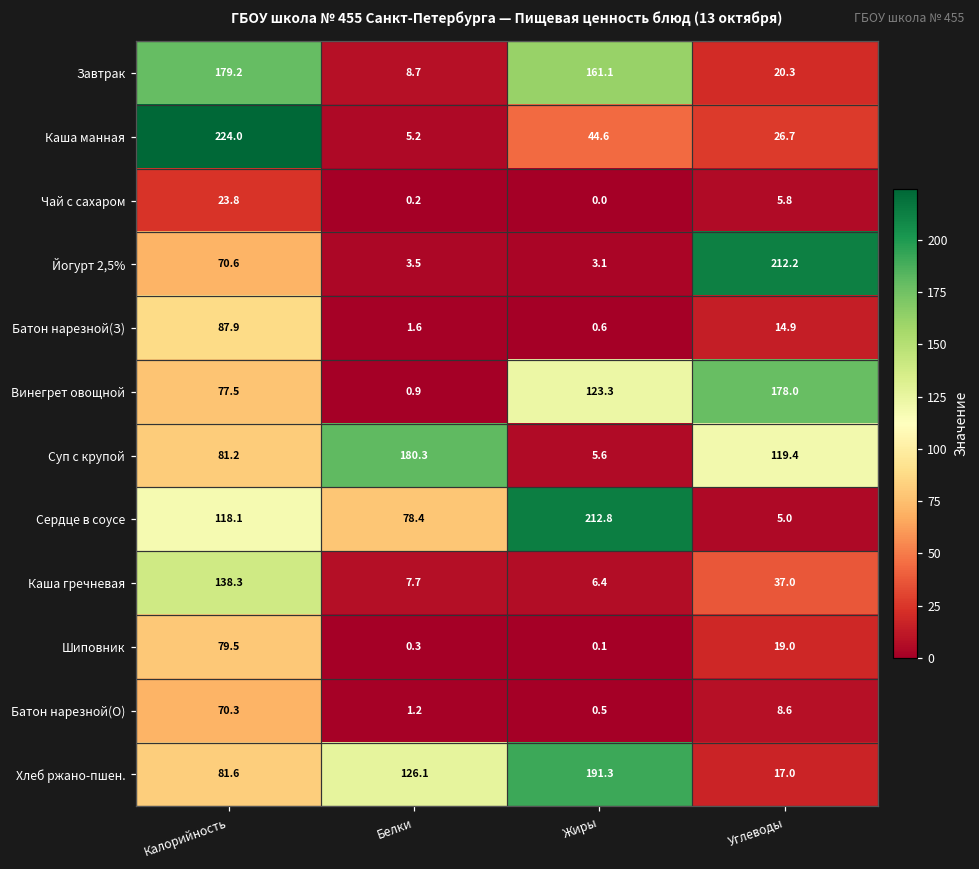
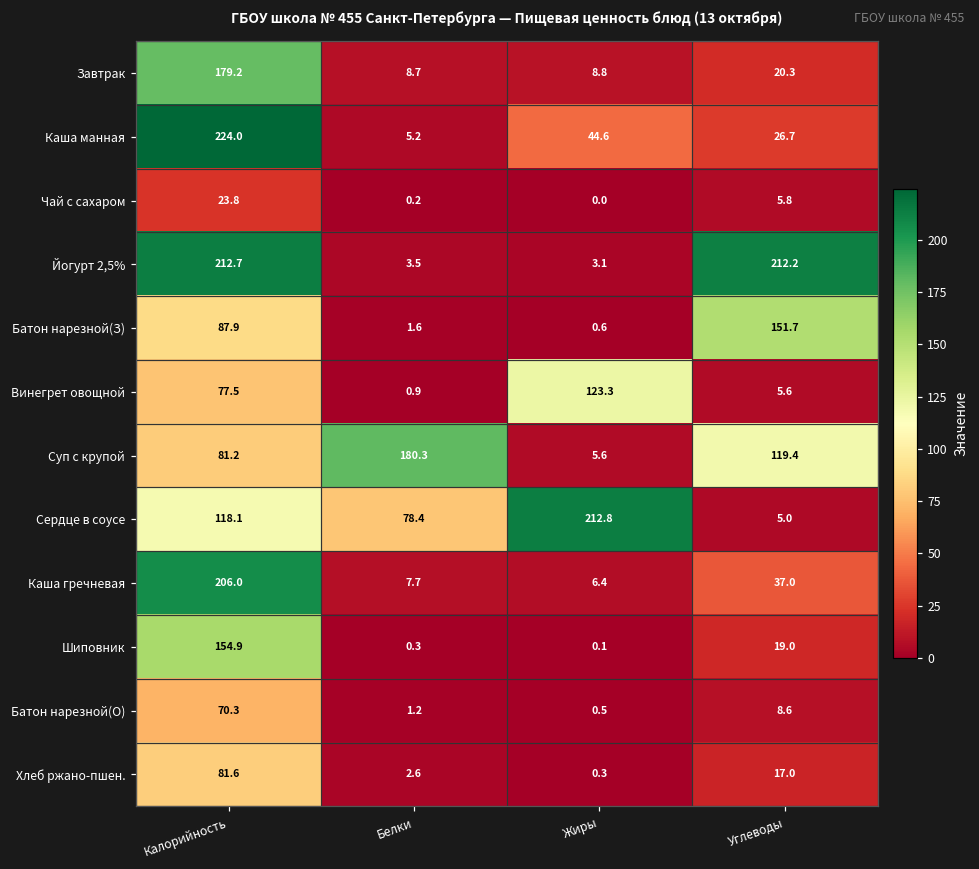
Завтрак, Жиры: 161.1 -> 8.8
Йогурт 2,5%, Калорийность: 70.6 -> 212.7
Батон нарезной(З), Углеводы: 14.9 -> 151.7
Винегрет овощной, Углеводы: 178.0 -> 5.6
Каша гречневая, Калорийность: 138.3 -> 206.0
Шиповник, Калорийность: 79.5 -> 154.9
Хлеб ржано-пшен., Белки: 126.1 -> 2.6
Хлеб ржано-пшен., Жиры: 191.3 -> 0.3
